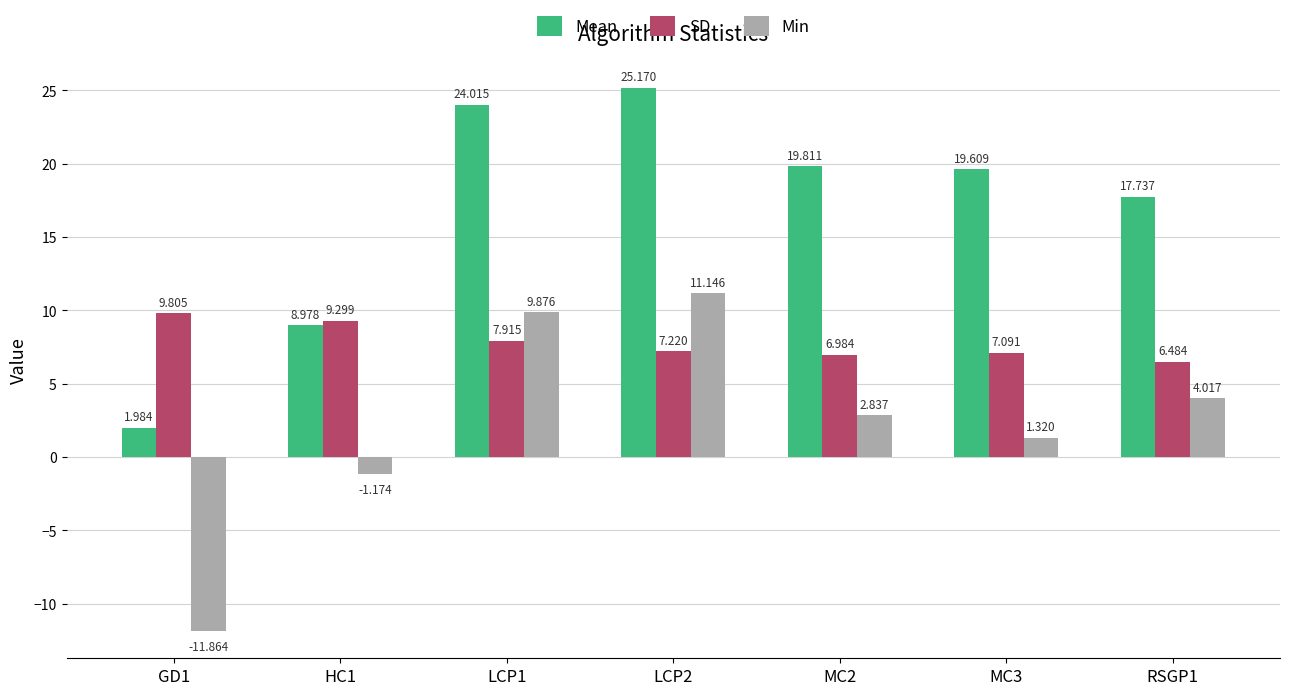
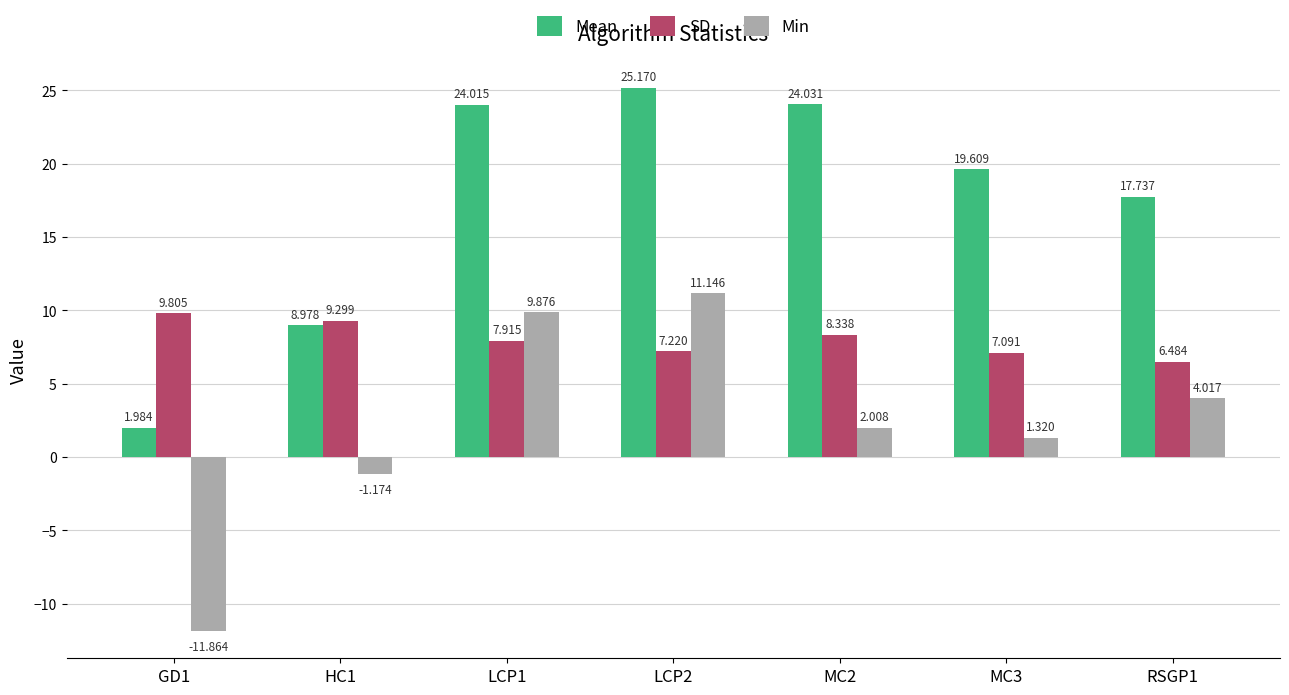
Mean, MC2: 19.811 -> 24.031
SD, MC2: 6.984 -> 8.338
Min, MC2: 2.837 -> 2.008
